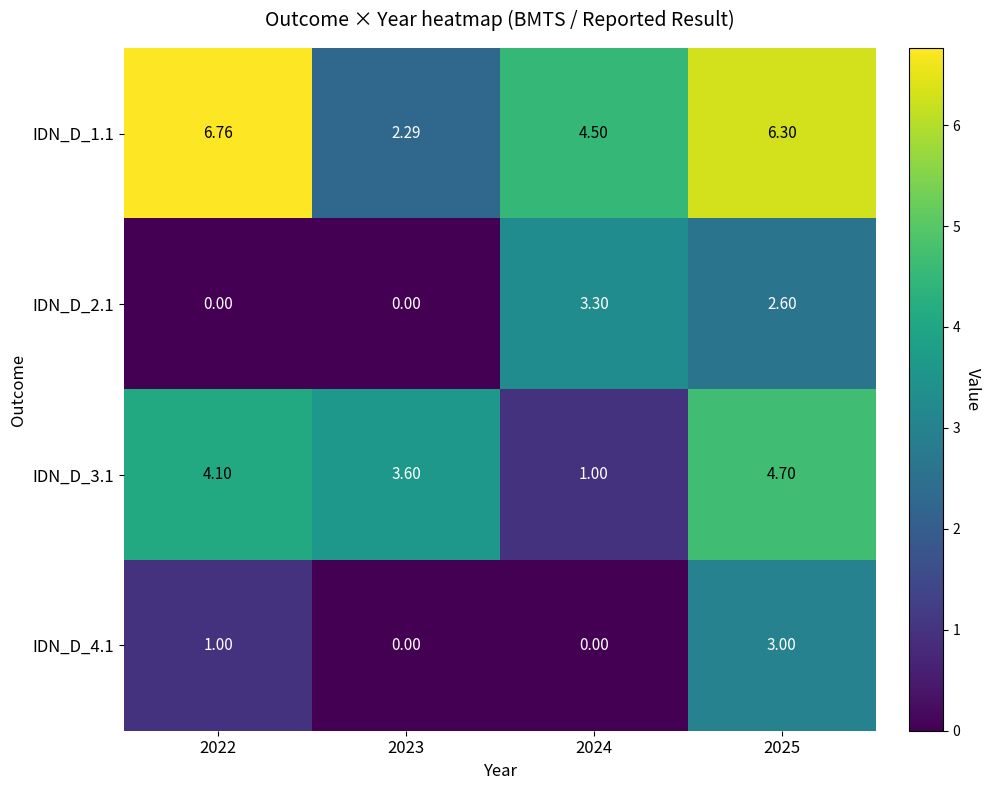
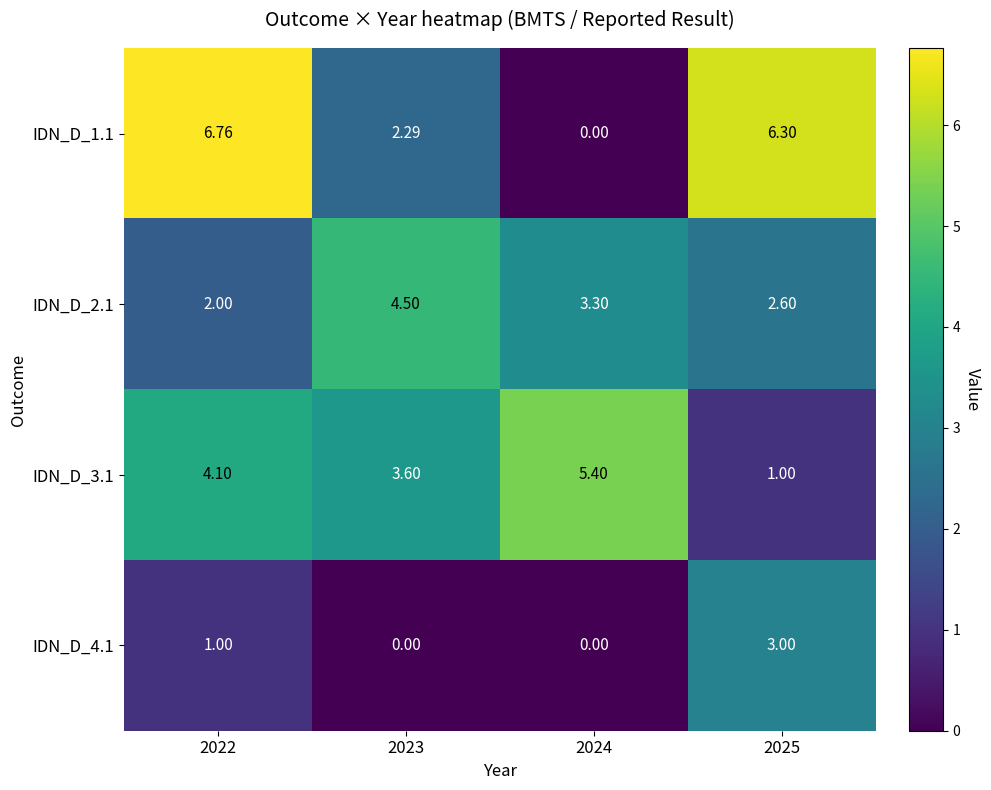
IDN_D_1.1, 2024: 4.50 -> 0.00
IDN_D_2.1, 2022: 0.00 -> 2.00
IDN_D_2.1, 2023: 0.00 -> 4.50
IDN_D_3.1, 2024: 1.00 -> 5.40
IDN_D_3.1, 2025: 4.70 -> 1.00
